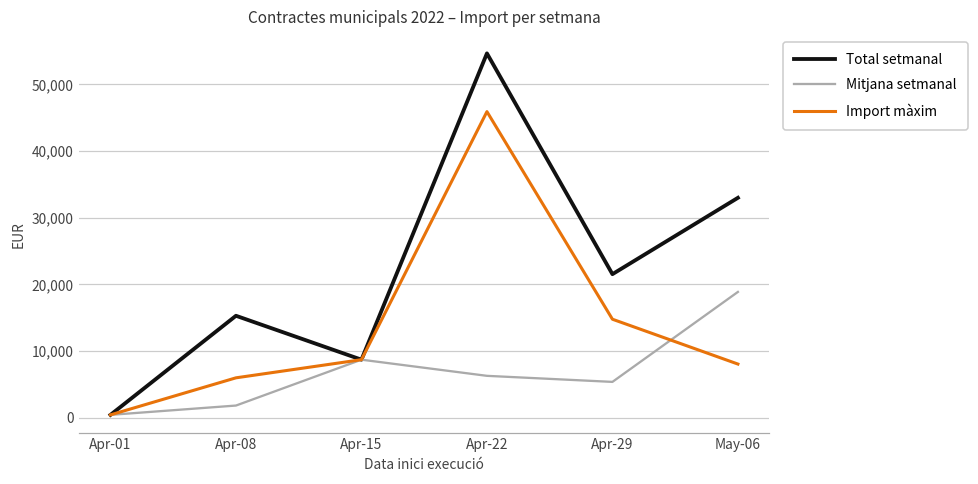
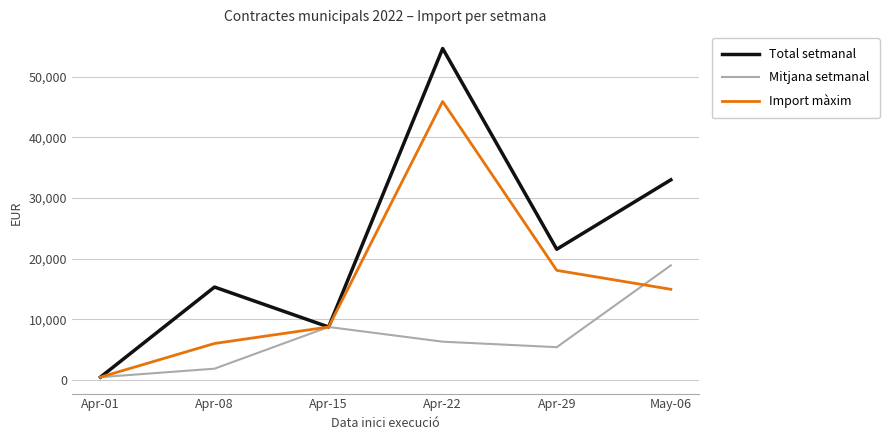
Import màxim, Apr-29: 15,000 -> 18,000
Import màxim, May-06: 8,000 -> 15,000
